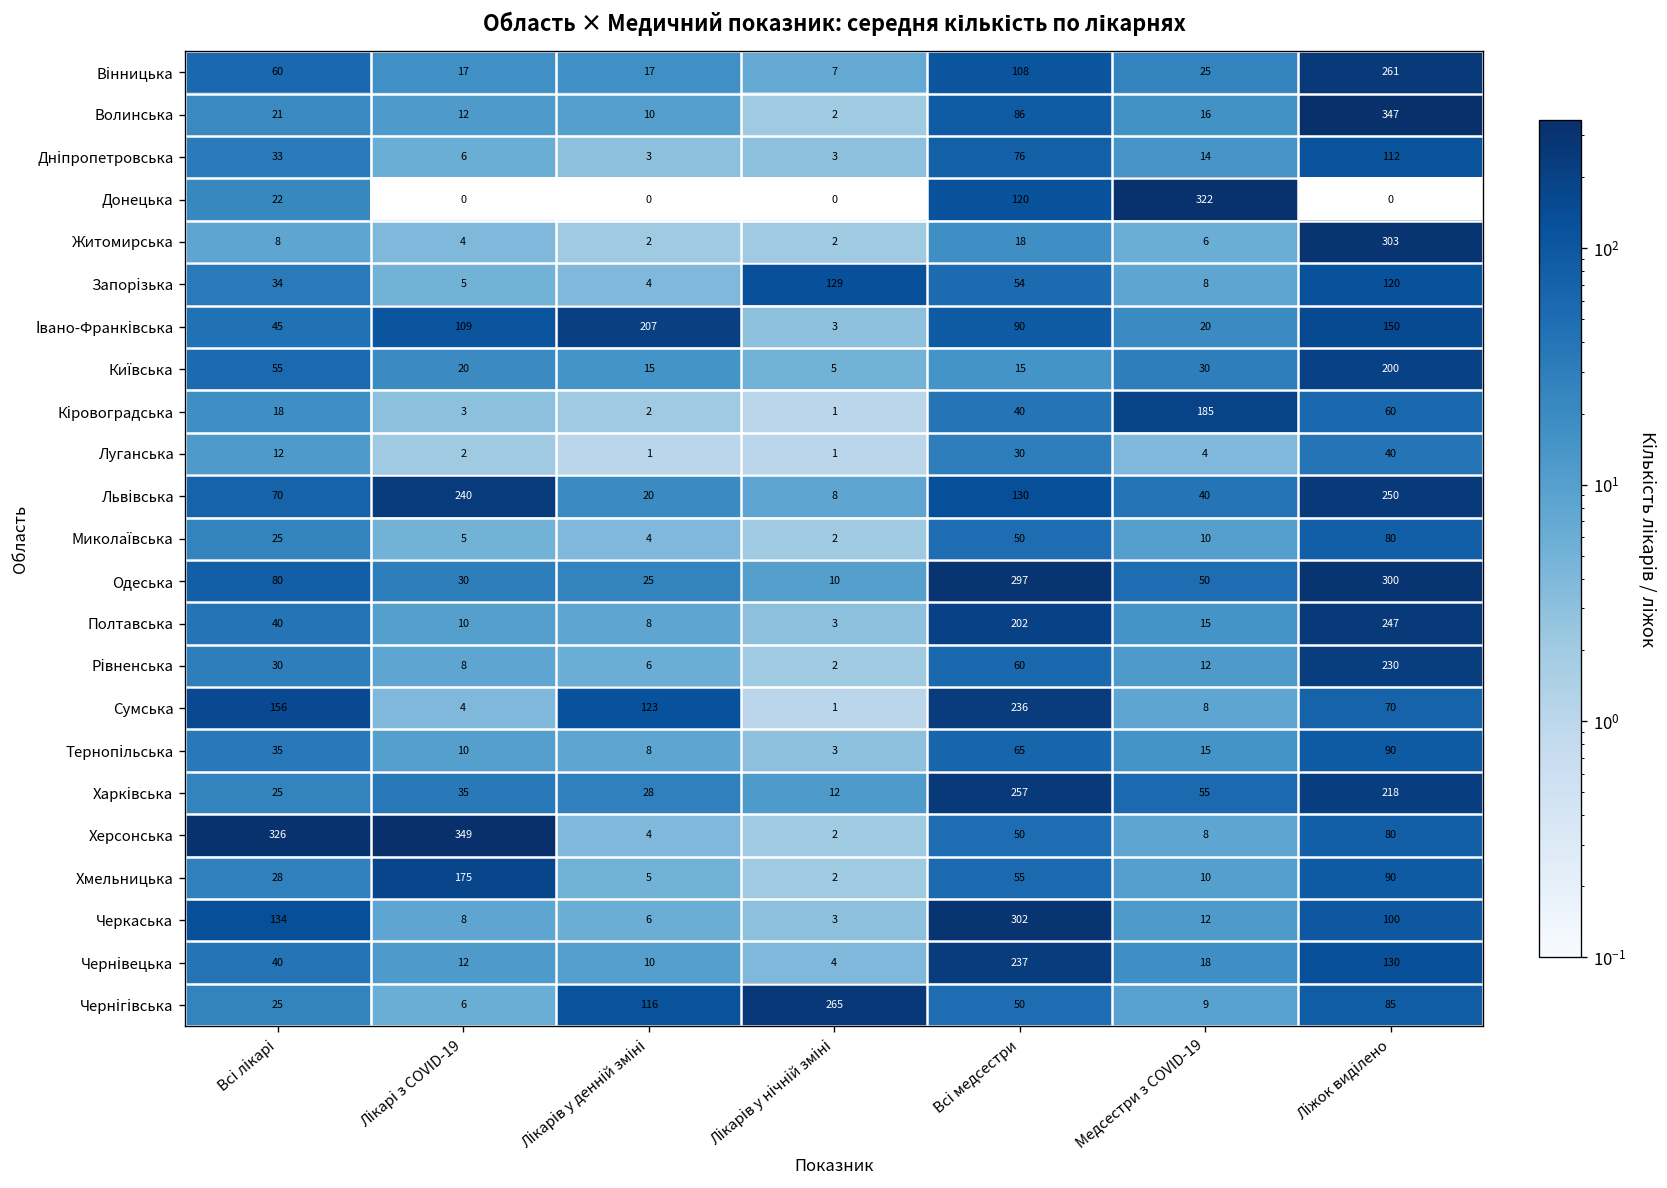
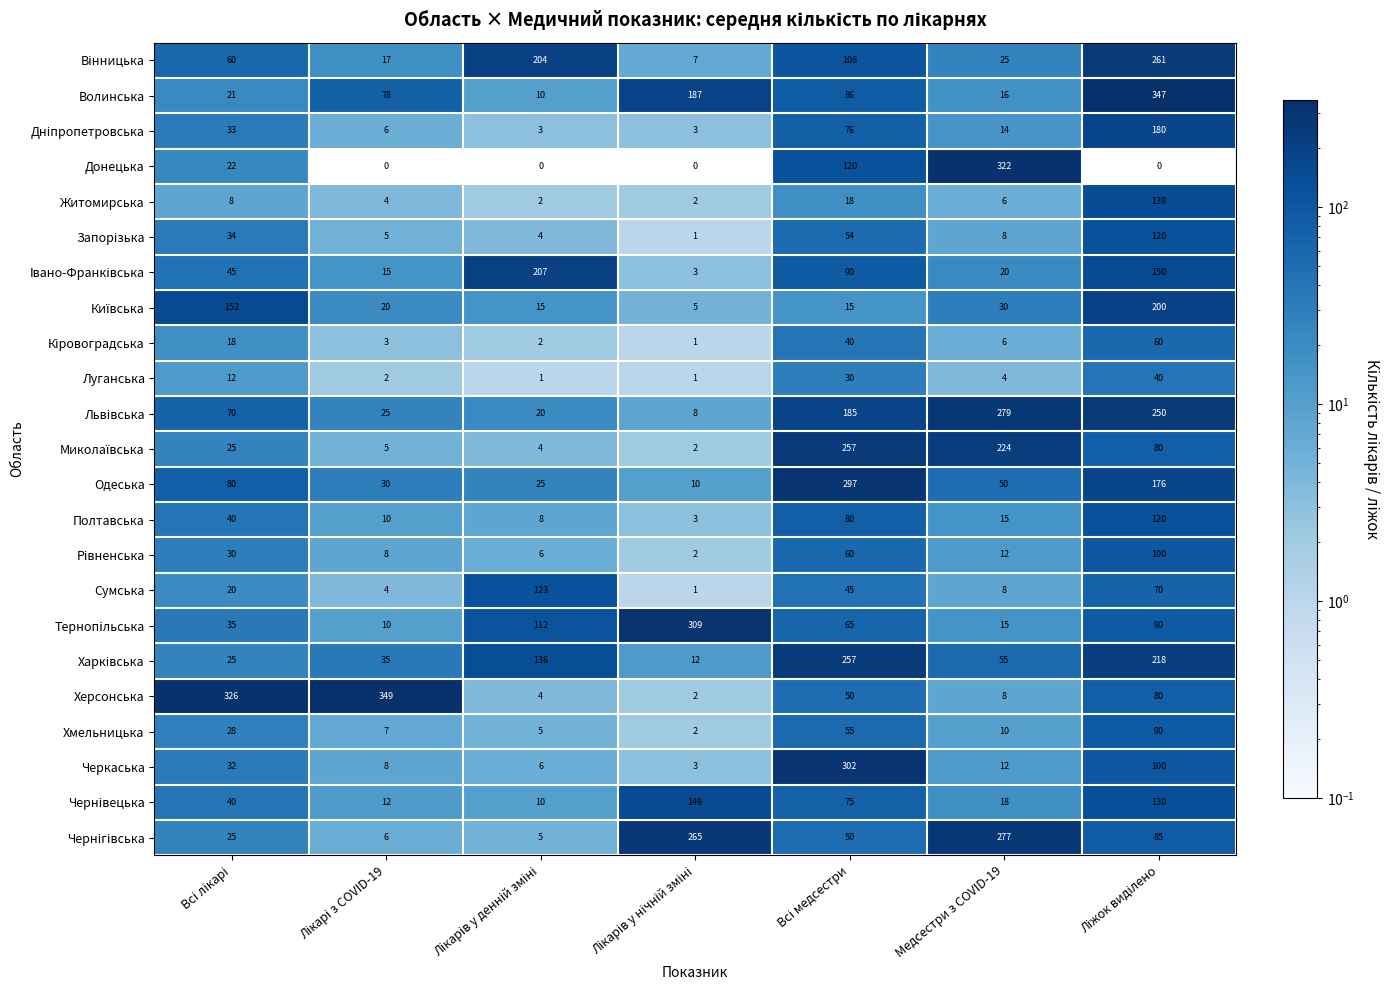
Вінницька, Лікарів у денній зміні: 17 -> 204
Волинська, Лікарі з COVID-19: 12 -> 78
Волинська, Лікарів у нічній зміні: 2 -> 187
Дніпропетровська, Ліжок виділено: 112 -> 180
Житомирська, Ліжок виділено: 303 -> 139
Запорізька, Лікарів у нічній зміні: 129 -> 1
Івано-Франківська, Лікарі з COVID-19: 109 -> 15
Київська, Всі лікарі: 55 -> 152
Кіровоградська, Медсестри з COVID-19: 185 -> 6
Львівська, Лікарі з COVID-19: 240 -> 25
Львівська, Всі медсестри: 130 -> 185
Львівська, Медсестри з COVID-19: 40 -> 279
Миколаївська, Всі медсестри: 50 -> 257
Миколаївська, Медсестри з COVID-19: 10 -> 224
Одеська, Ліжок виділено: 300 -> 176
Полтавська, Всі медсестри: 202 -> 80
Полтавська, Ліжок виділено: 247 -> 120
Рівненська, Ліжок виділено: 230 -> 100
Сумська, Всі лікарі: 156 -> 20
Сумська, Всі медсестри: 236 -> 45
Тернопільська, Лікарів у денній зміні: 8 -> 112
Тернопільська, Лікарів у нічній зміні: 3 -> 309
Харківська, Лікарів у денній зміні: 28 -> 136
Хмельницька, Лікарі з COVID-19: 175 -> 7
Черкаська, Всі лікарі: 134 -> 32
Чернівецька, Лікарів у нічній зміні: 4 -> 149
Чернівецька, Всі медсестри: 237 -> 75
Чернігівська, Лікарів у денній зміні: 116 -> 5
Чернігівська, Медсестри з COVID-19: 9 -> 277
